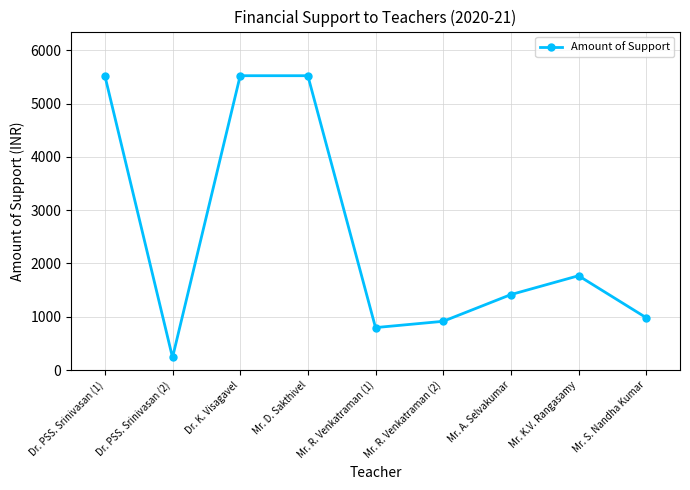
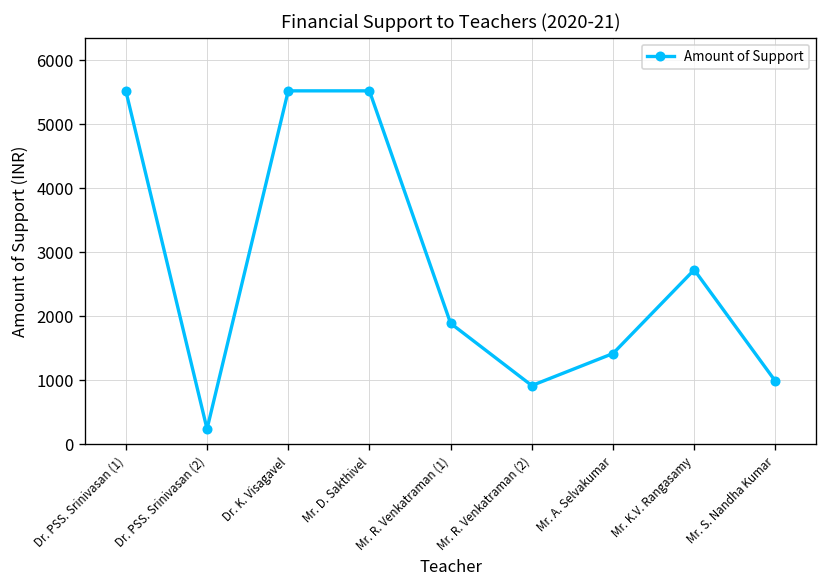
Mr. R. Venkatraman (1): 800 -> 1900
Mr. K.V. Rangasamy: 1800 -> 2700
